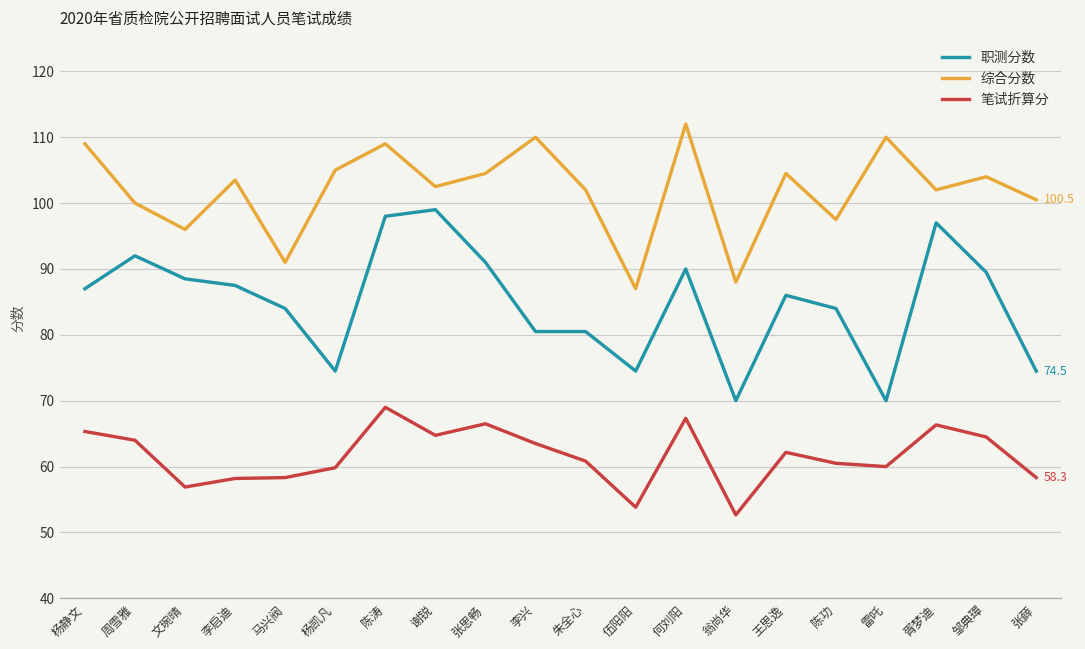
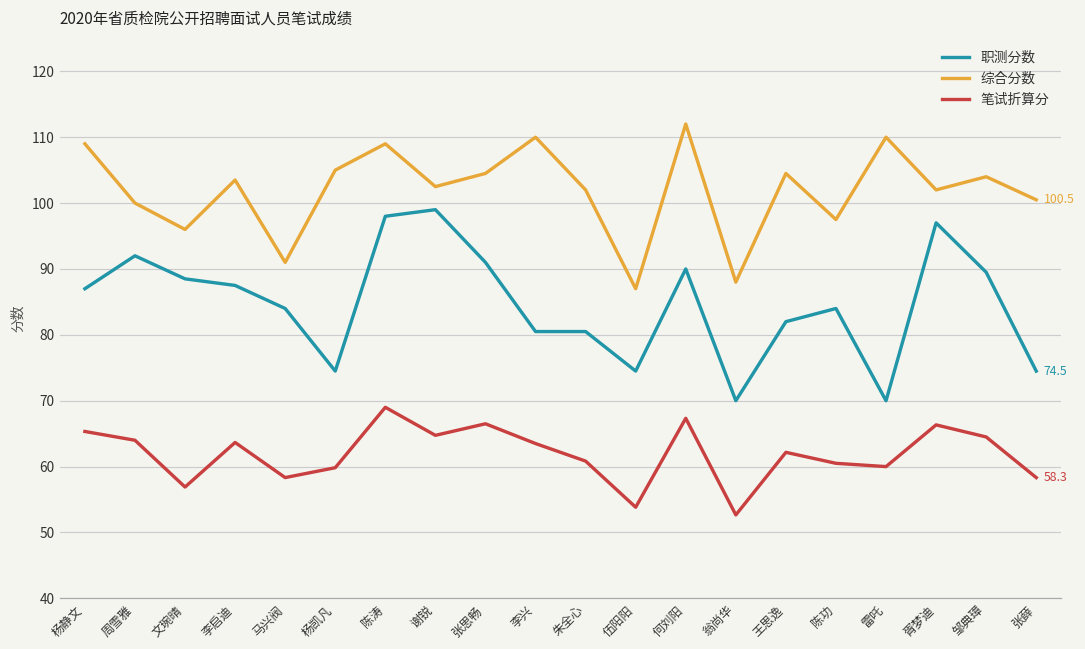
笔试折算分, 李启迪: 58 -> 64
职测分数, 王思逸: 86 -> 82
